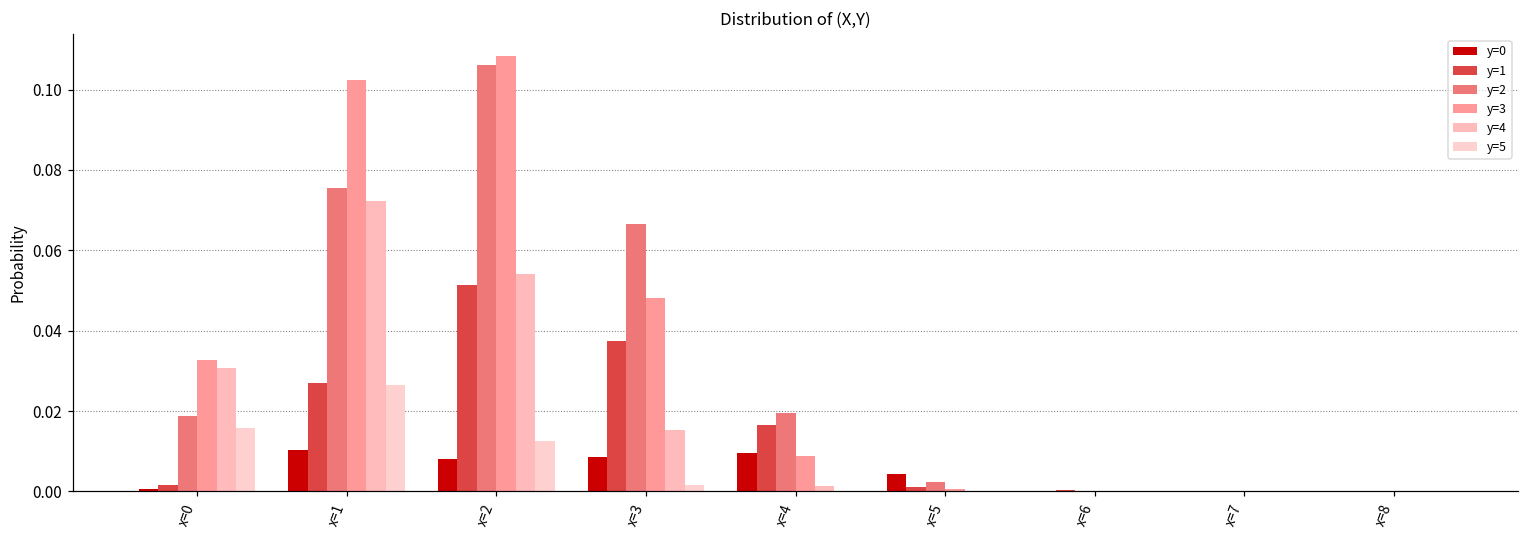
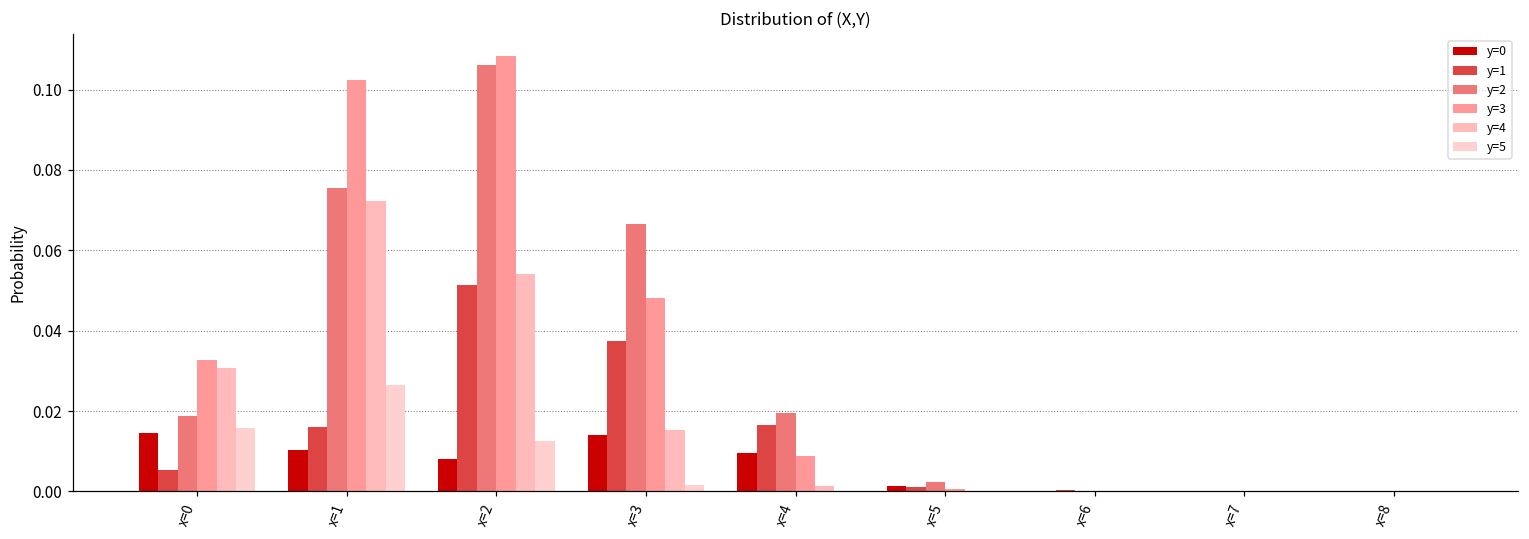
y=0, x=0: 0.001 -> 0.015
y=1, x=0: 0.002 -> 0.005
y=1, x=1: 0.027 -> 0.016
y=0, x=3: 0.009 -> 0.014
y=0, x=5: 0.004 -> 0.001
